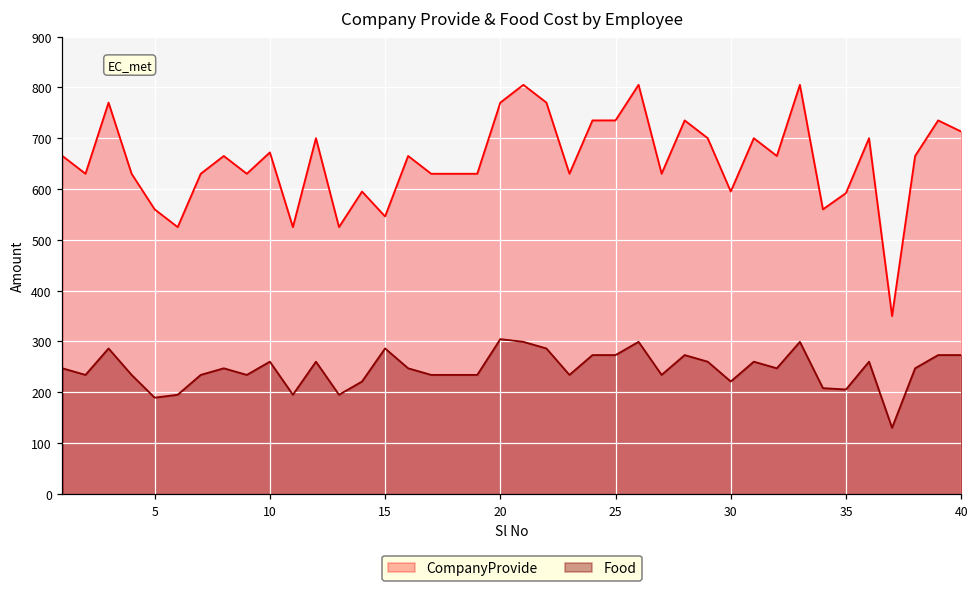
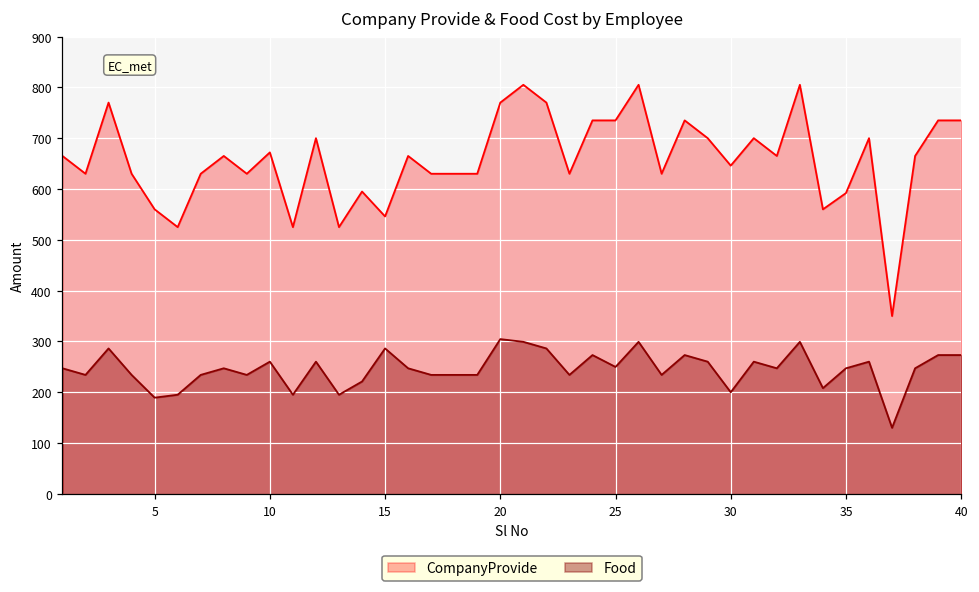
Food, 25: 270 -> 250
CompanyProvide, 30: 600 -> 650
Food, 30: 220 -> 200
Food, 35: 210 -> 250
CompanyProvide, 40: 710 -> 740
